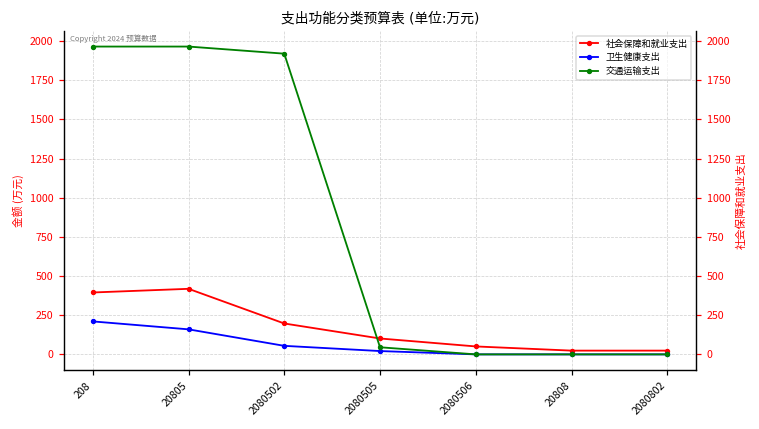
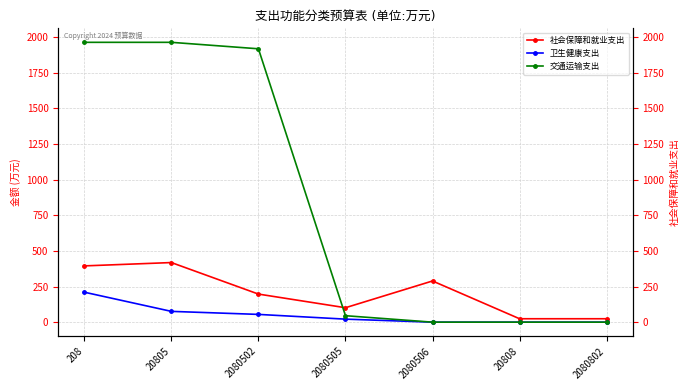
卫生健康支出, 20805: 160 -> 80
社会保障和就业支出, 2080506: 50 -> 290
